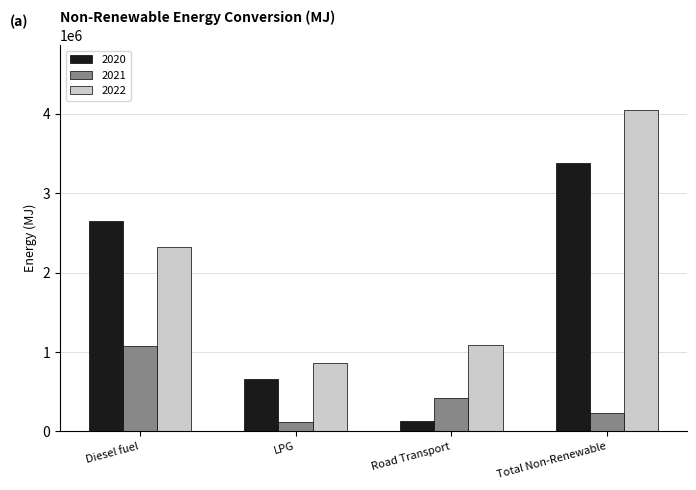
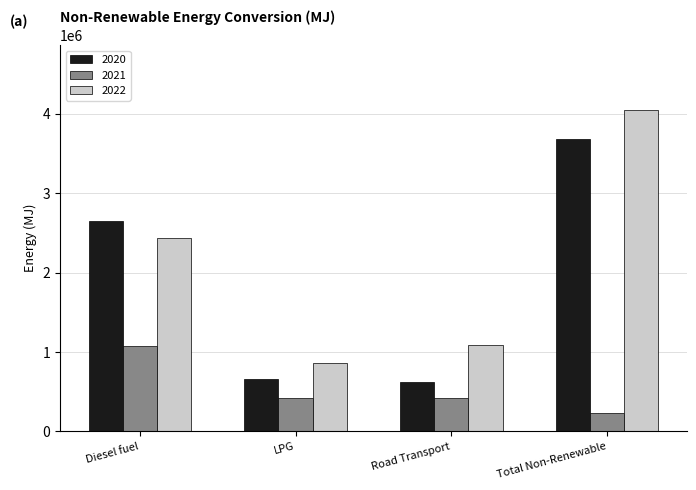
2022, Diesel fuel: 2300000 -> 2400000
2021, LPG: 100000 -> 400000
2020, Road Transport: 100000 -> 600000
2020, Total Non-Renewable: 3400000 -> 3700000
